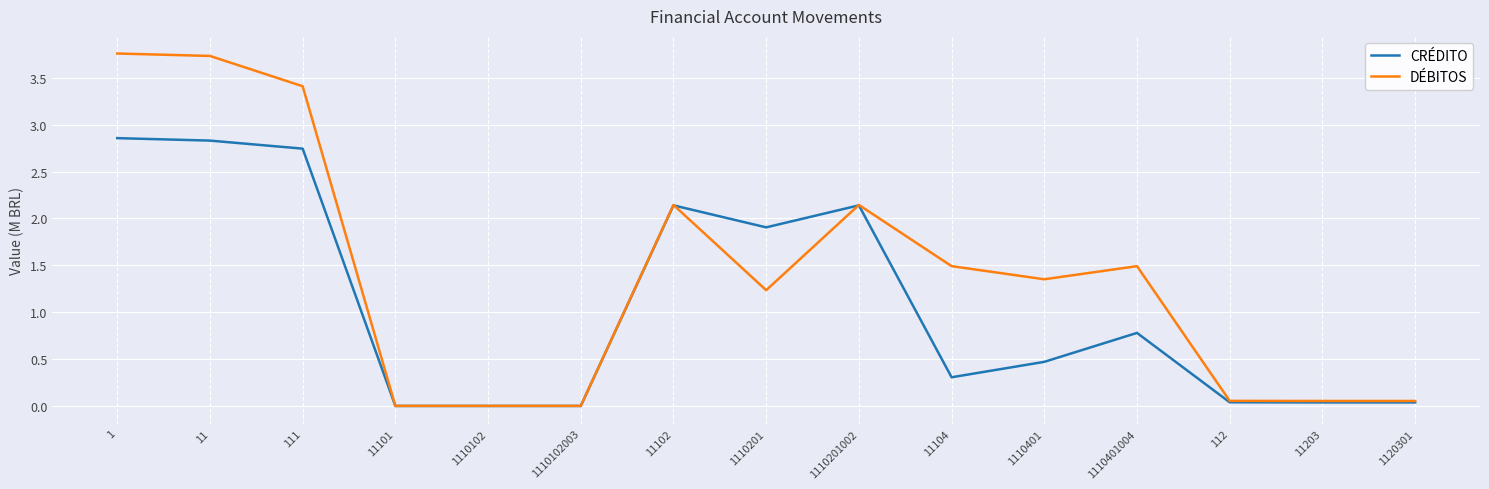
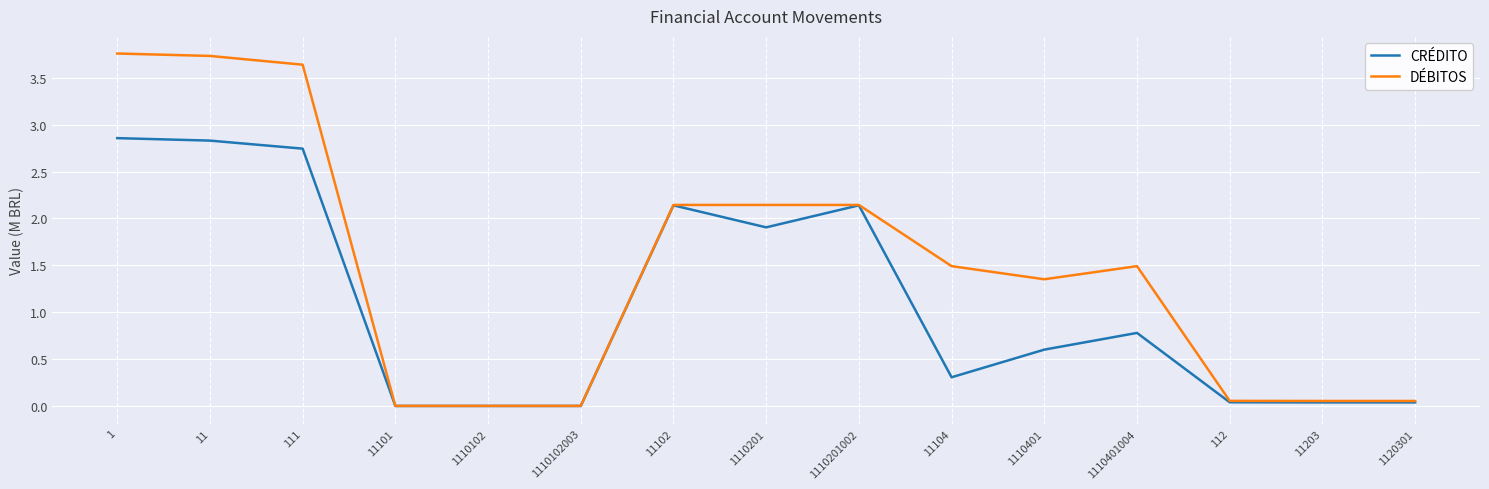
DÉBITOS, 111: 3.4 -> 3.6
DÉBITOS, 1110201: 1.2 -> 2.1
CRÉDITO, 1110401: 0.5 -> 0.6
